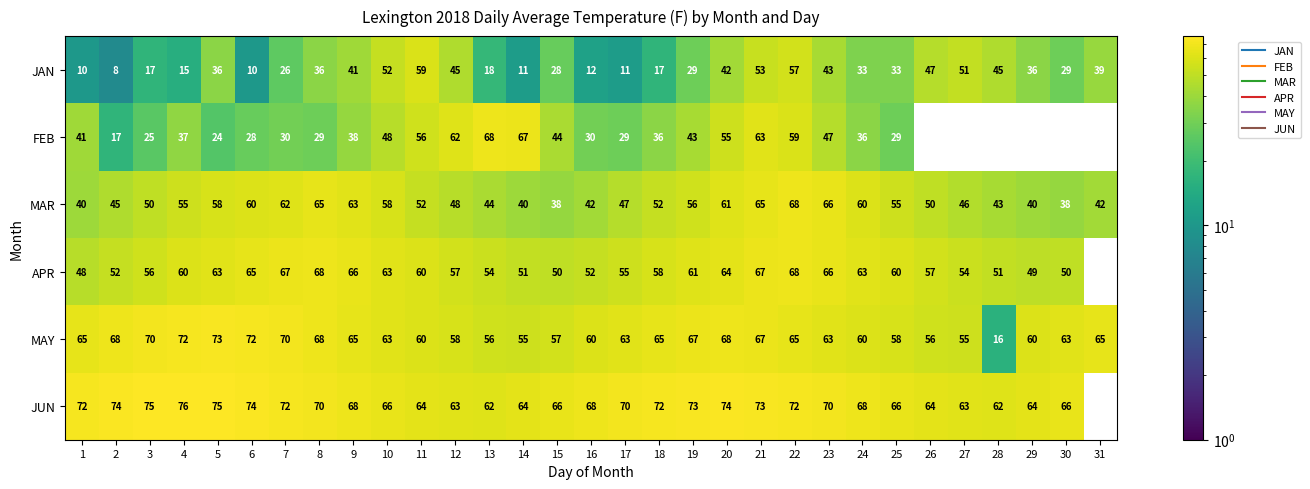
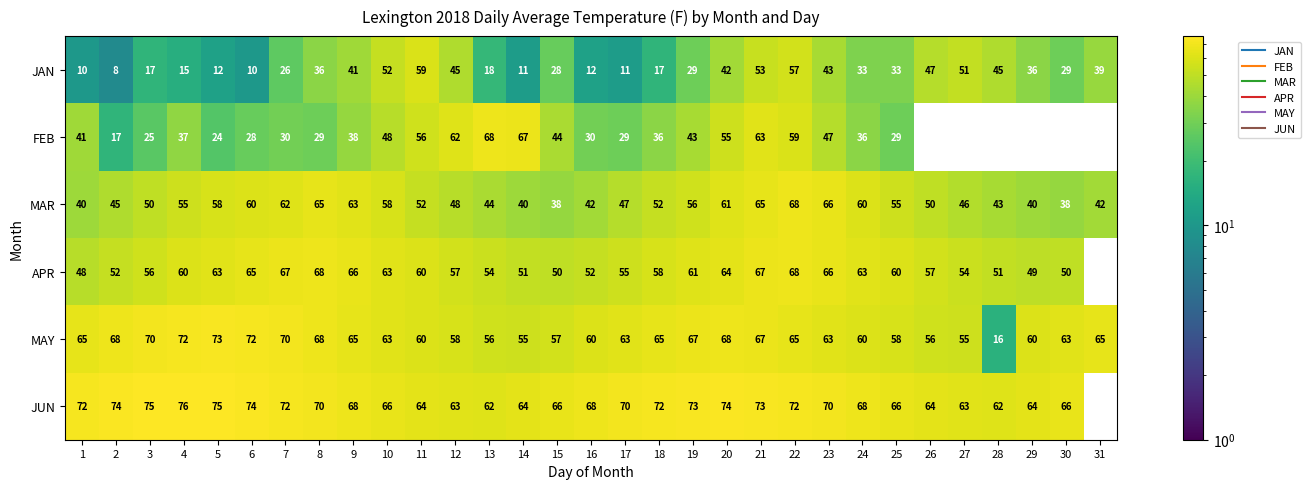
JAN, 5: 36 -> 12
